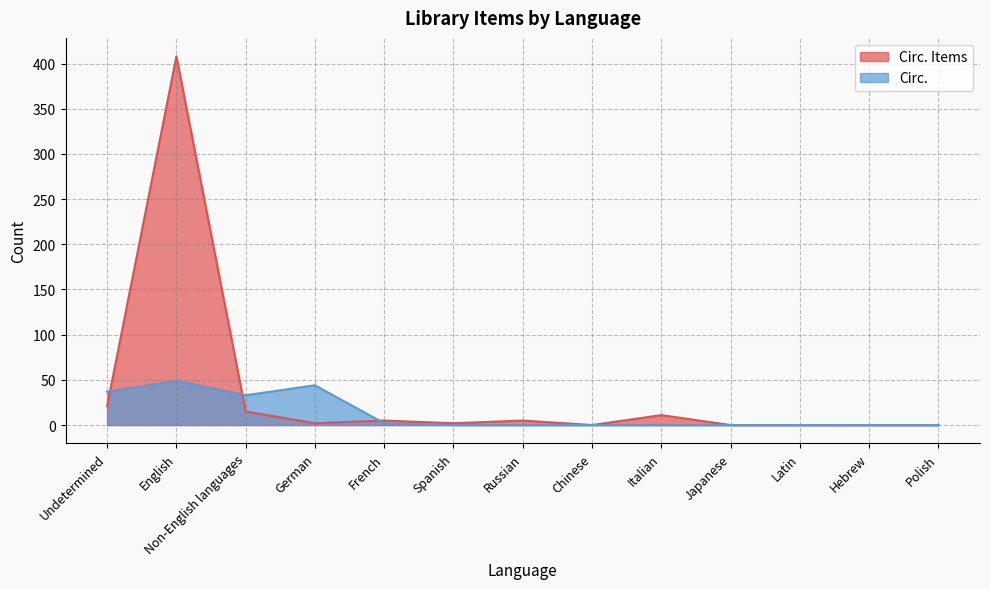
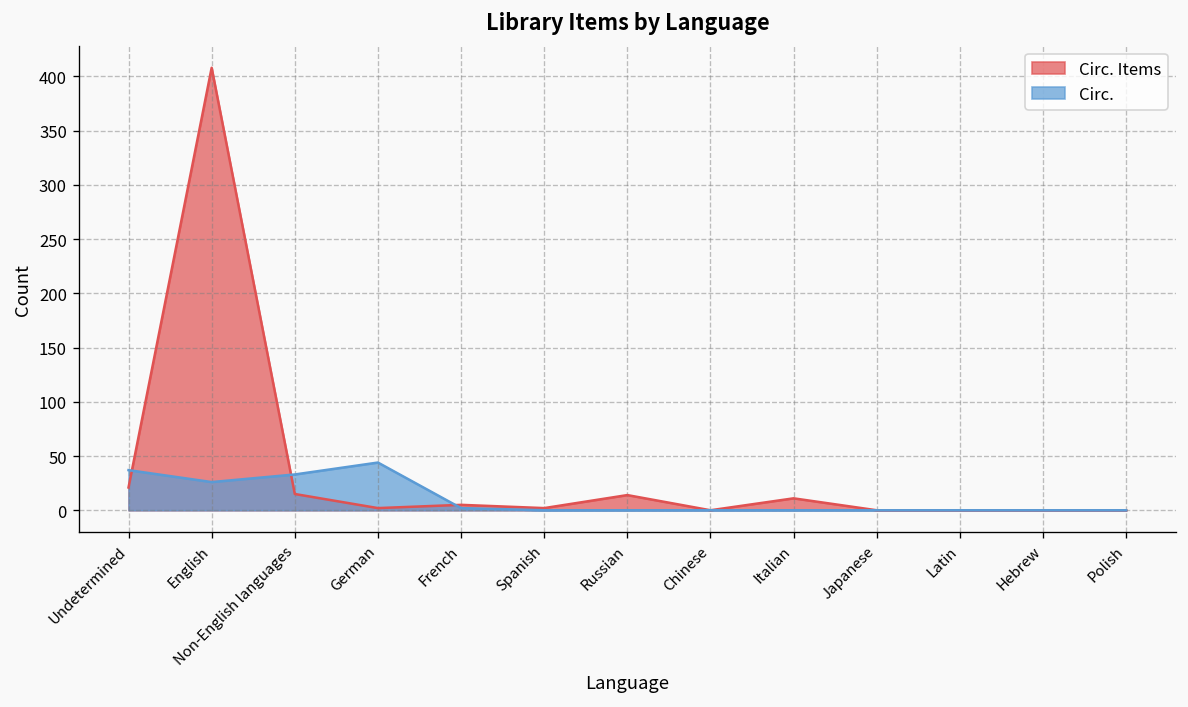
Circ., English: 50 -> 30
Circ. Items, Russian: 5 -> 14
